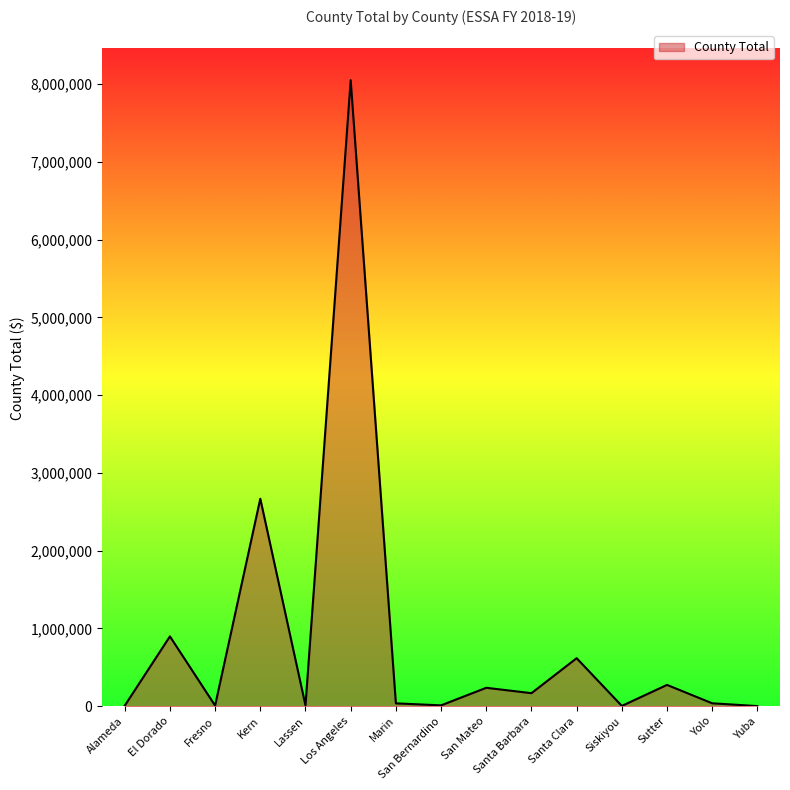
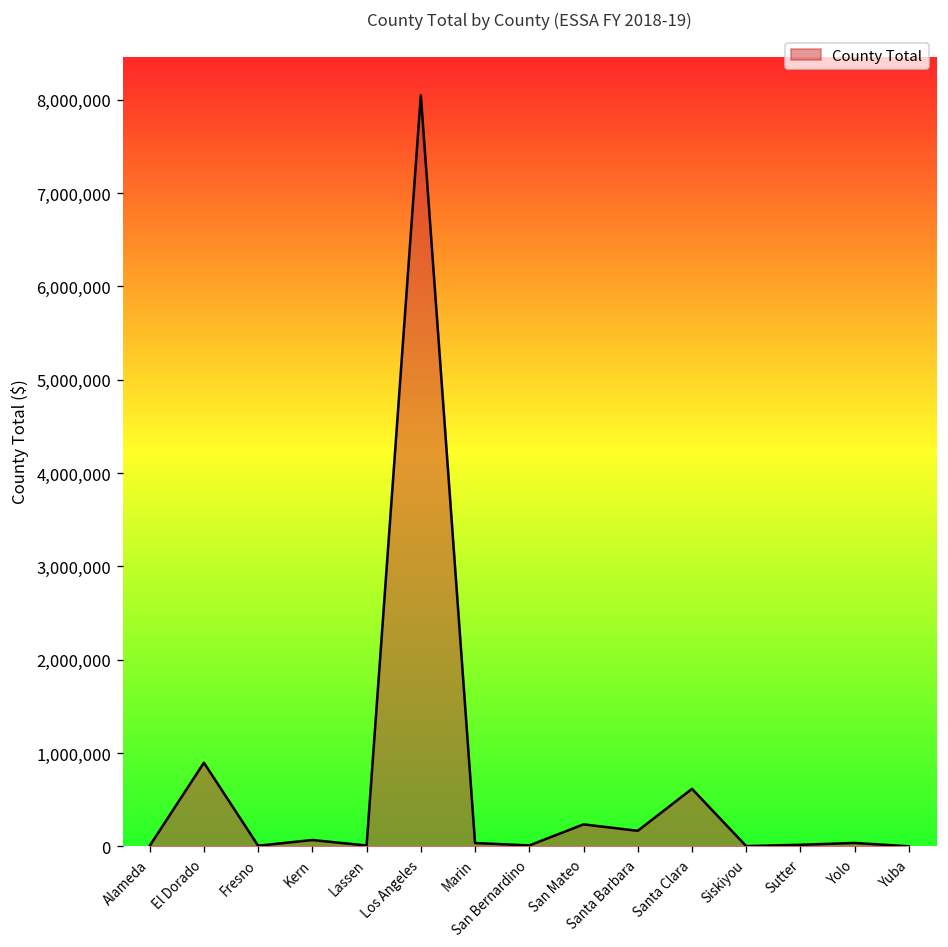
Kern: 2,700,000 -> 100,000
Sutter: 300,000 -> 0
